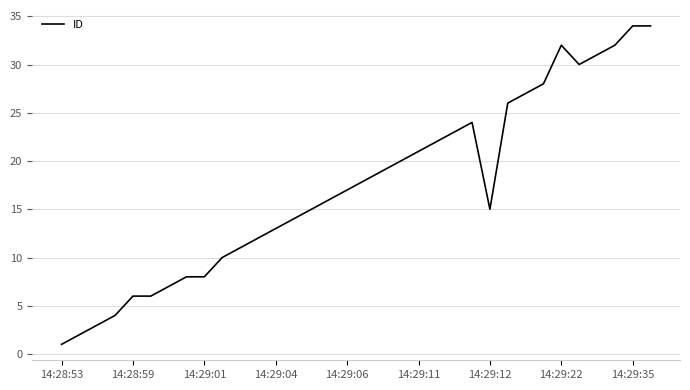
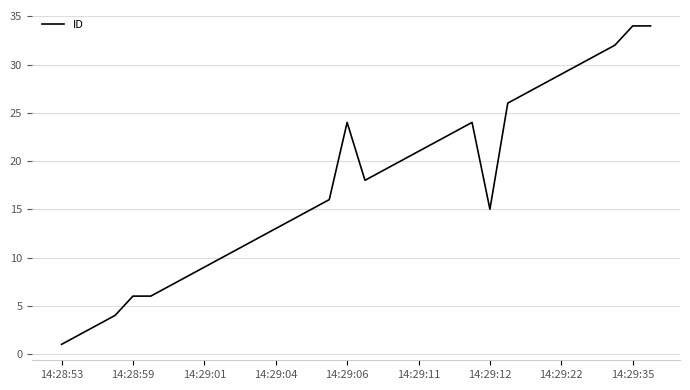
14:29:01: 8 -> 9
14:29:06: 17 -> 24
14:29:22: 32 -> 29
